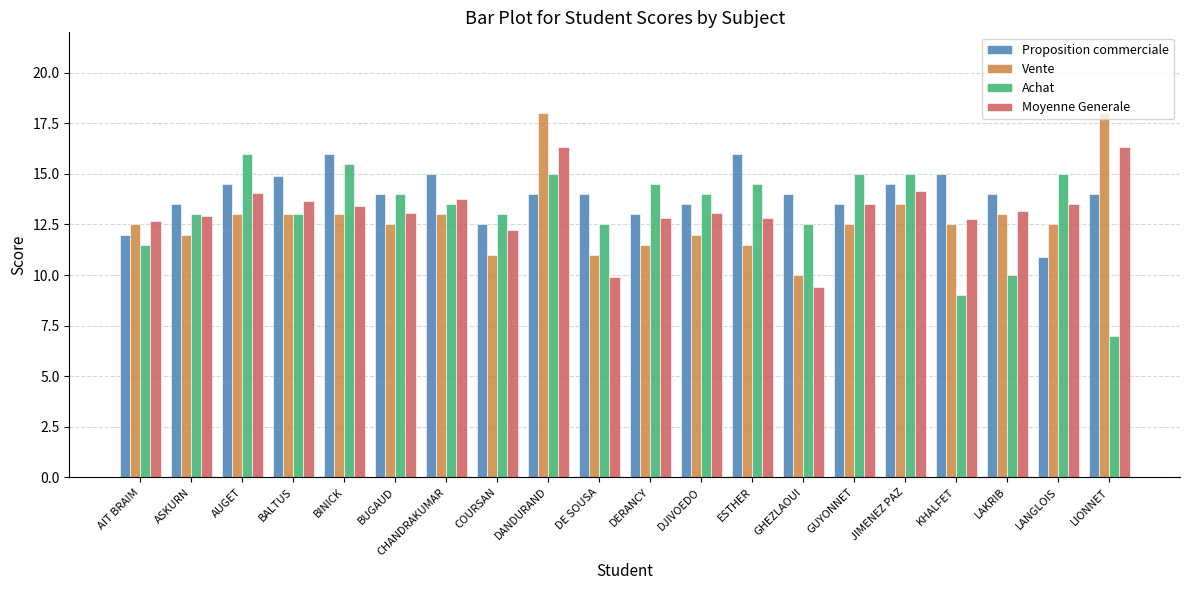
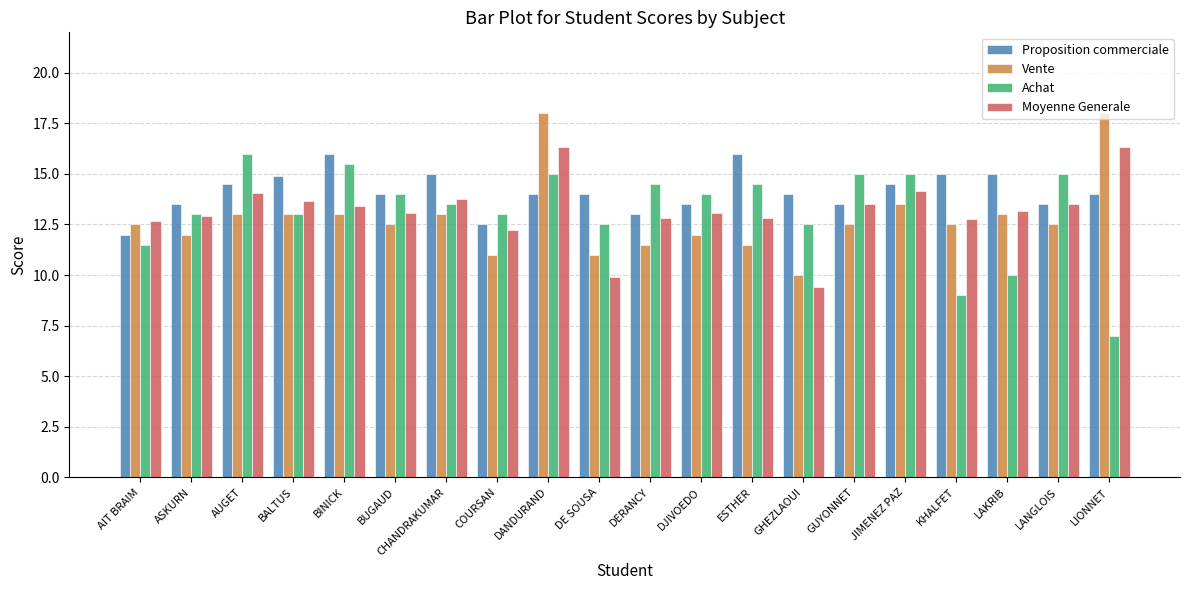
Proposition commerciale, LAKRIB: 14 -> 15
Proposition commerciale, LANGLOIS: 10.9 -> 13.5
